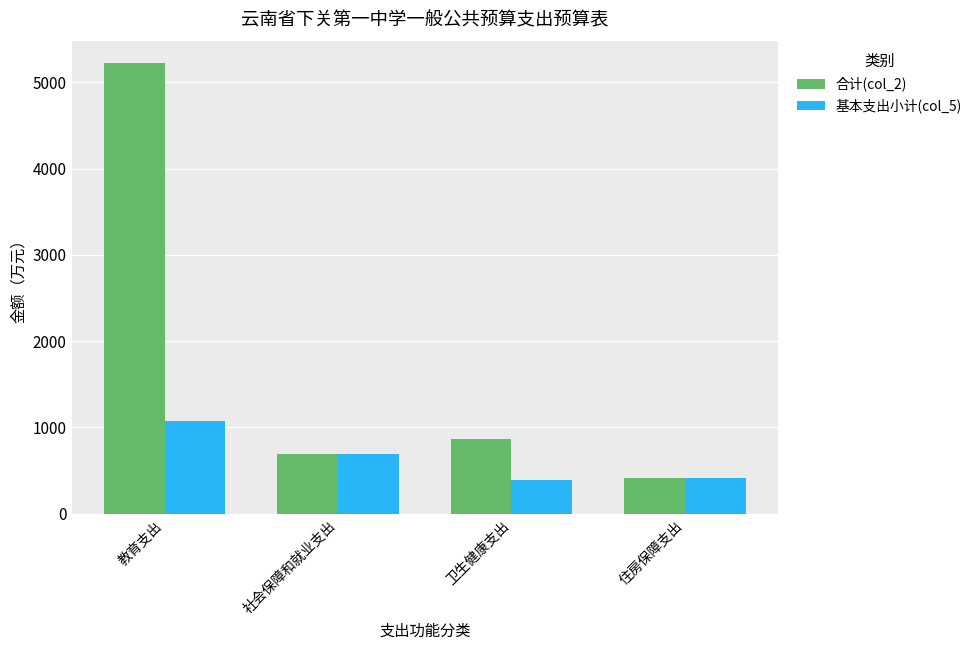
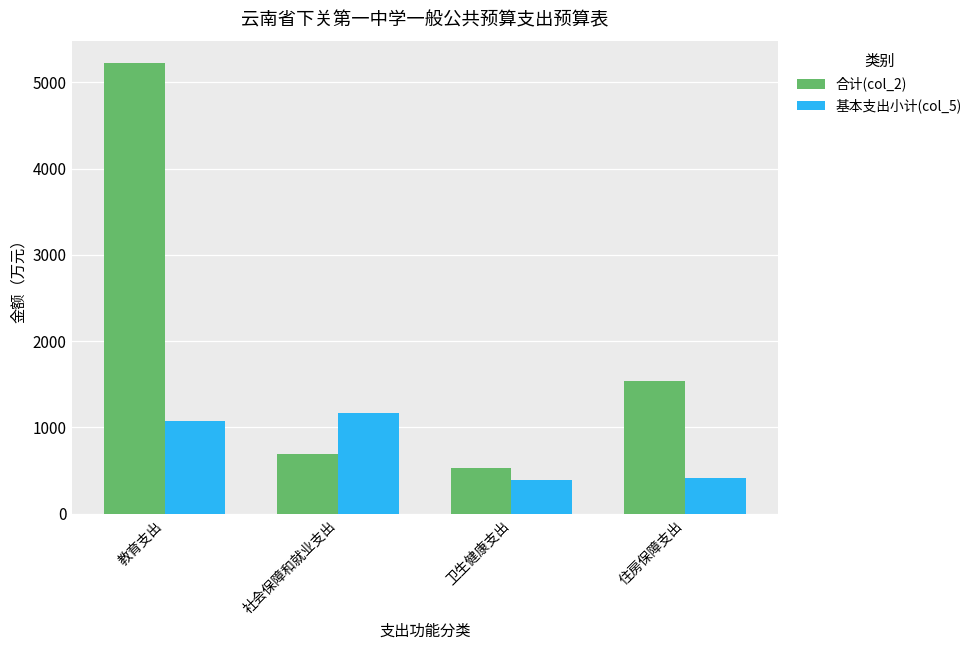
基本支出小计(col_5), 社会保障和就业支出: 700 -> 1200
合计(col_2), 卫生健康支出: 900 -> 500
合计(col_2), 住房保障支出: 400 -> 1500
